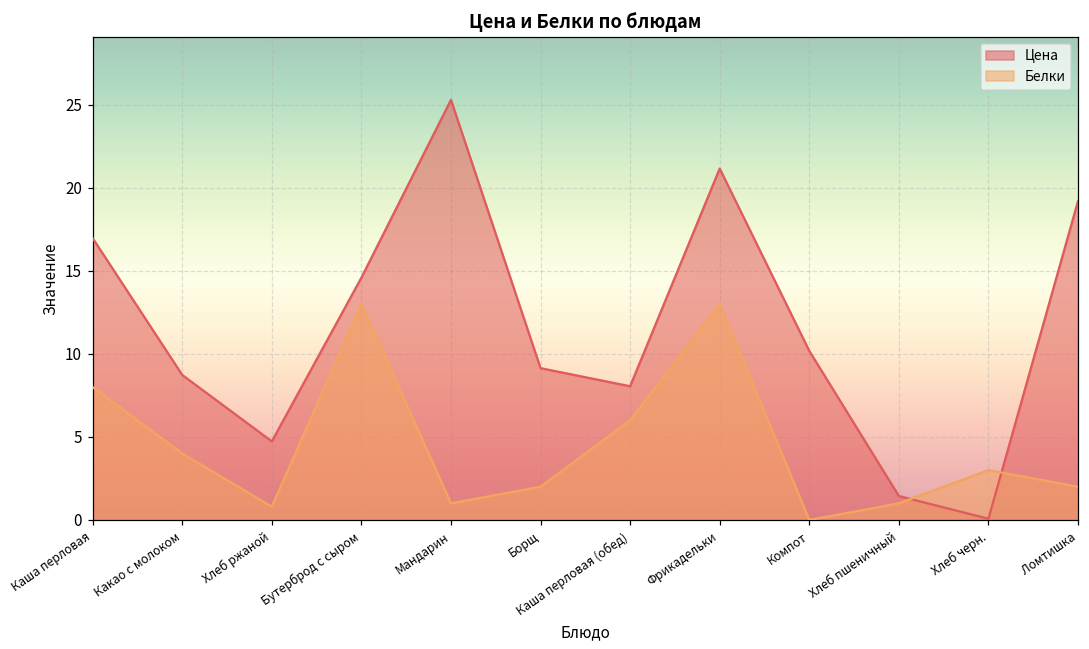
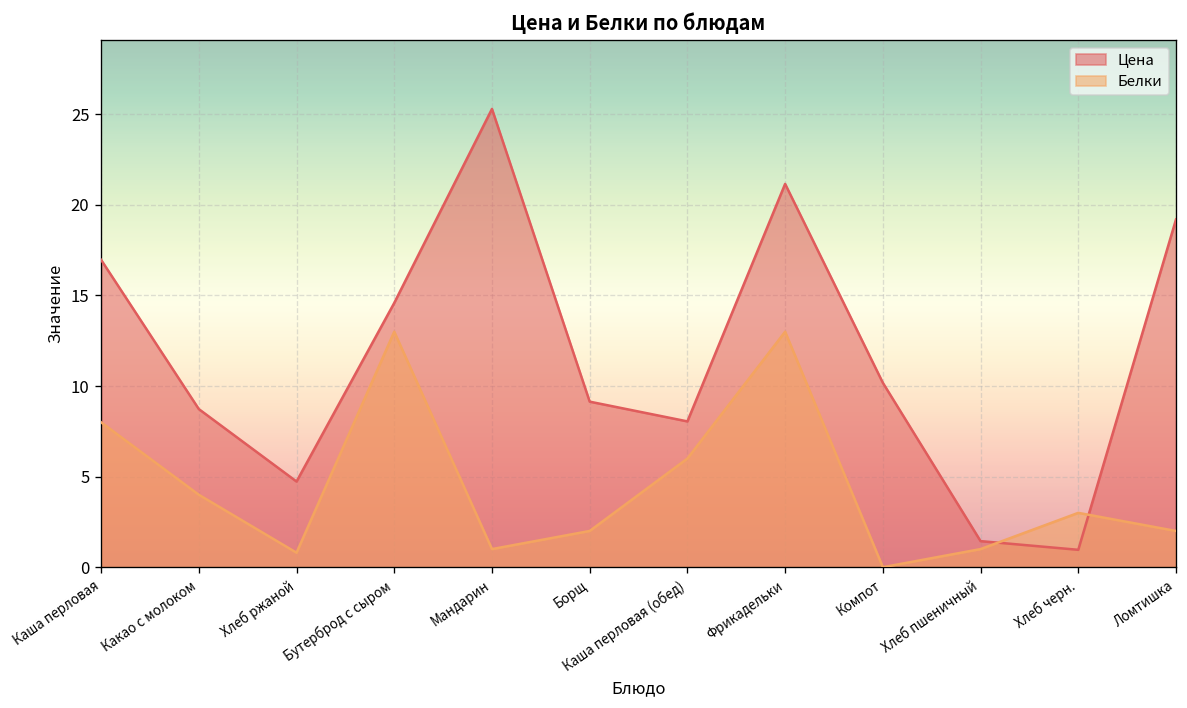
Цена, Хлеб черн.: 0.1 -> 1.0
